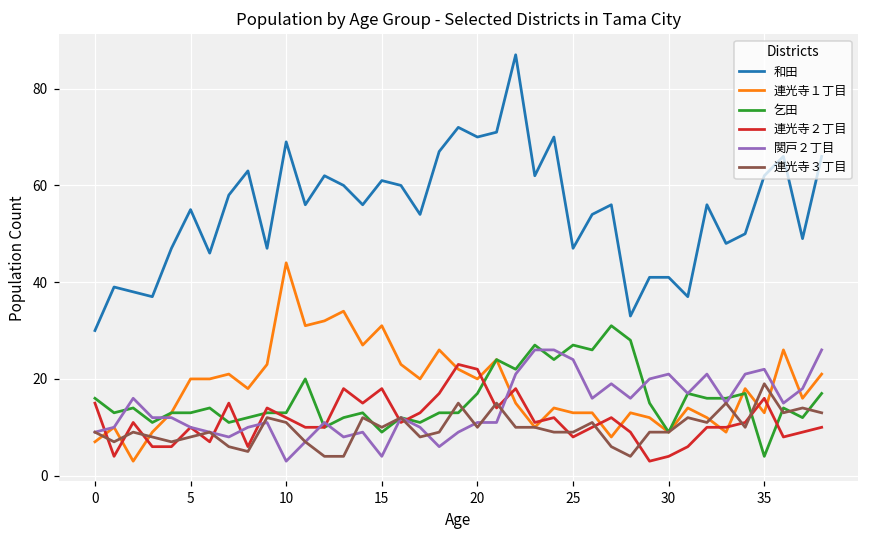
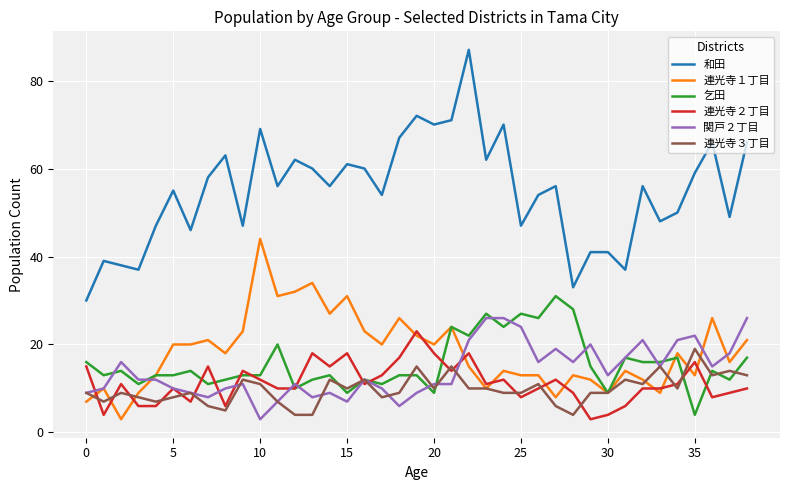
関戸２丁目, 15: 4 -> 7
乞田, 20: 17 -> 9
連光寺２丁目, 20: 22 -> 18
関戸２丁目, 30: 21 -> 13
和田, 35: 62 -> 59
